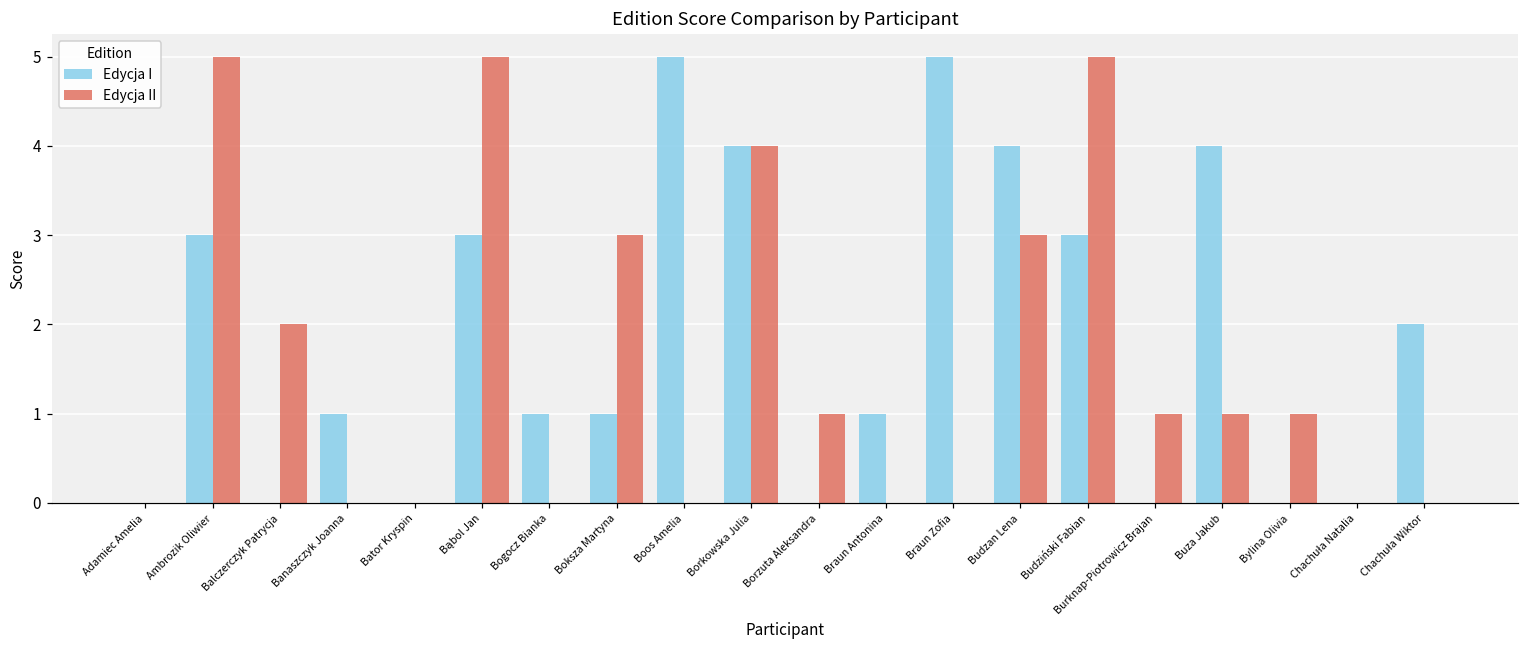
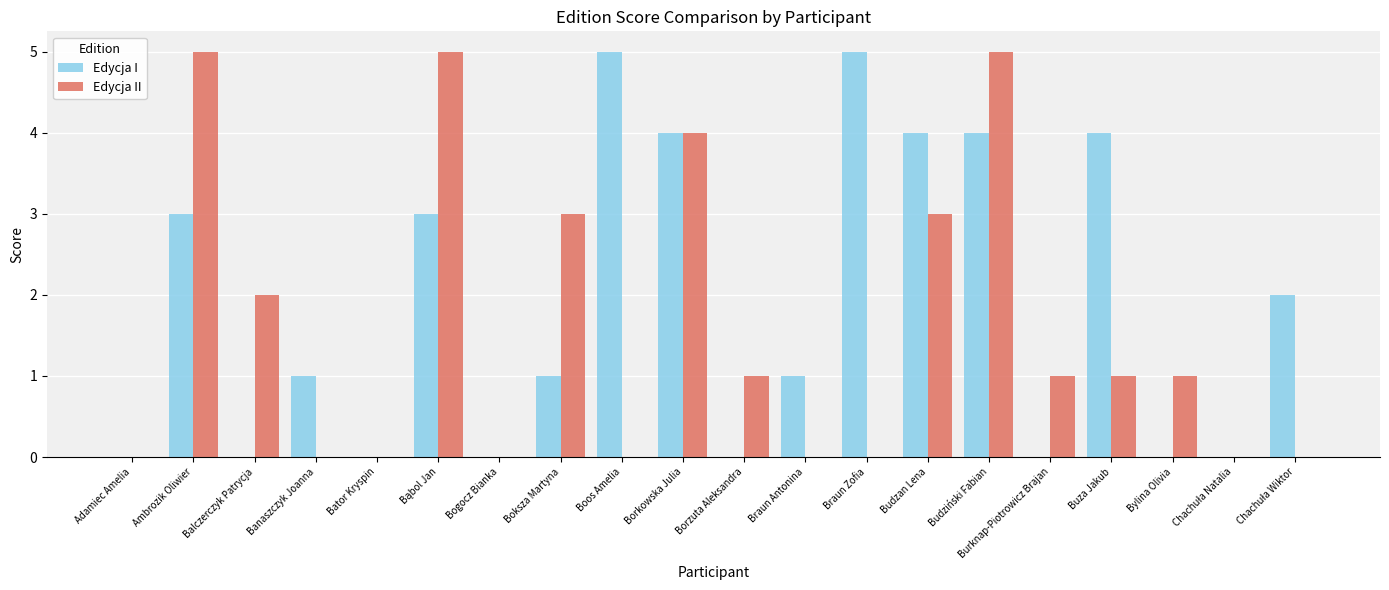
Edycja I, Bogocz Bianka: 1 -> 0
Edycja I, Budziński Fabian: 3 -> 4
